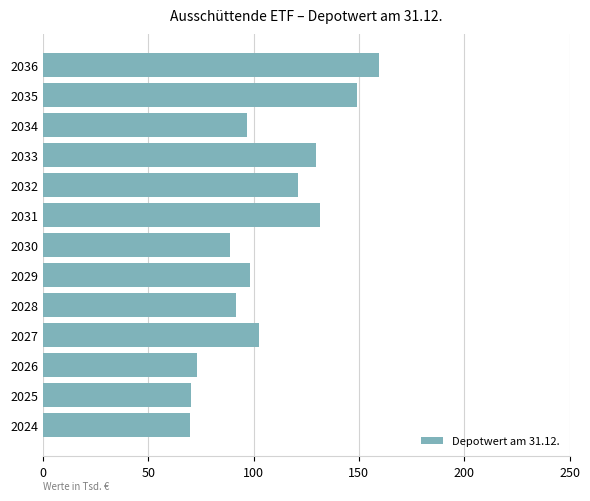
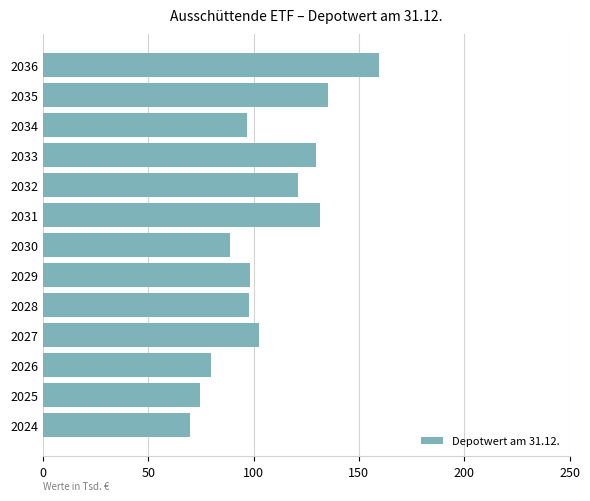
2035: 149 -> 135
2028: 92 -> 98
2026: 73 -> 80
2025: 70 -> 75
